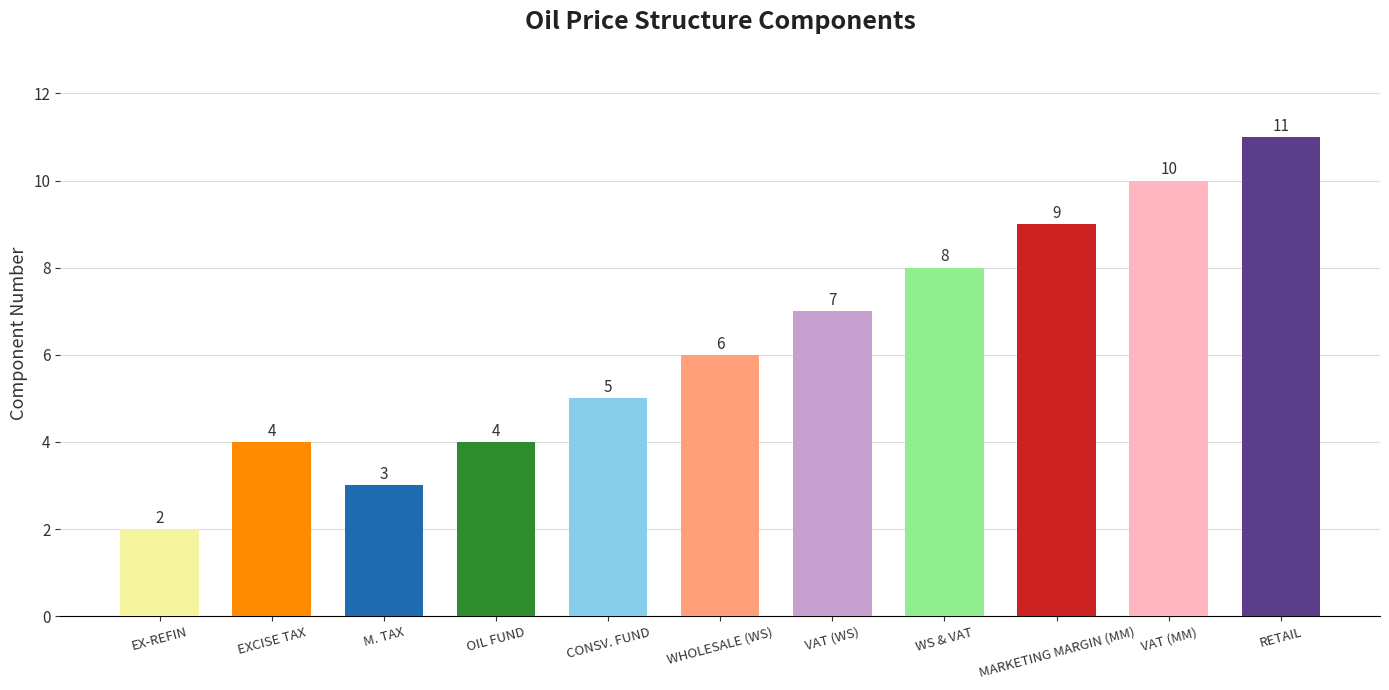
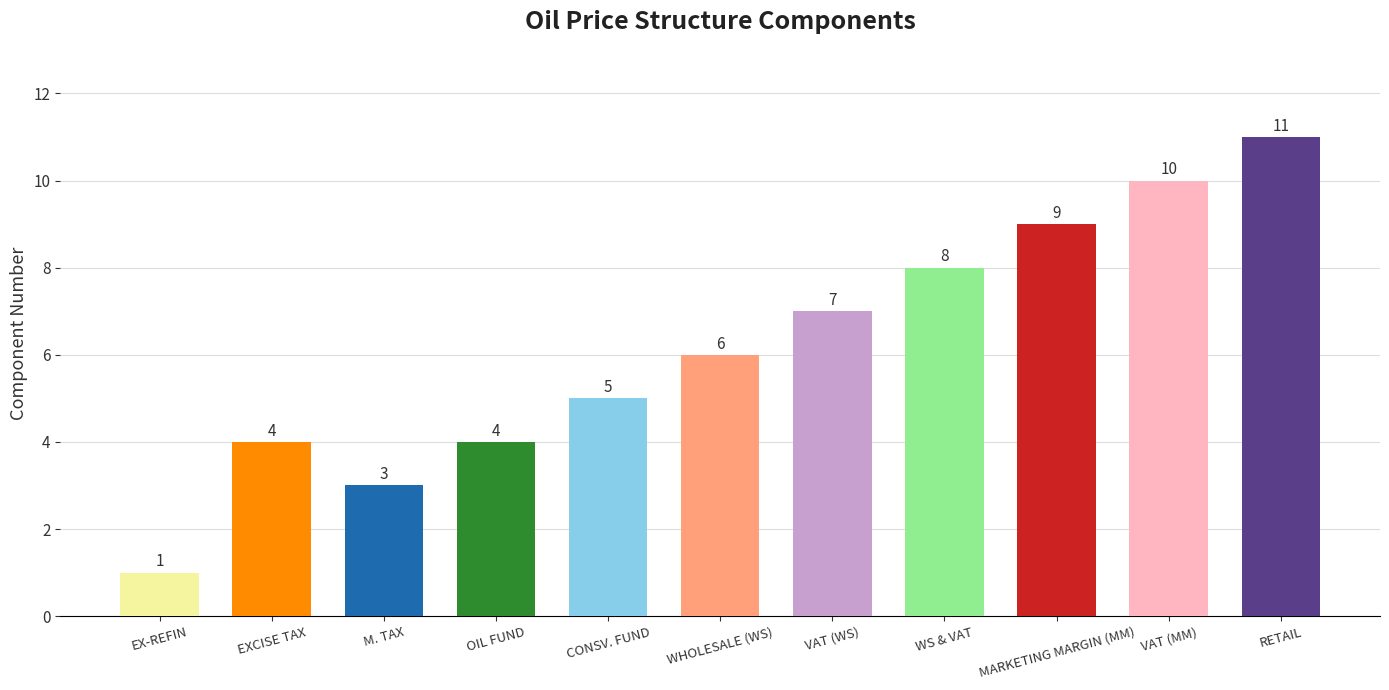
EX-REFIN: 2 -> 1
